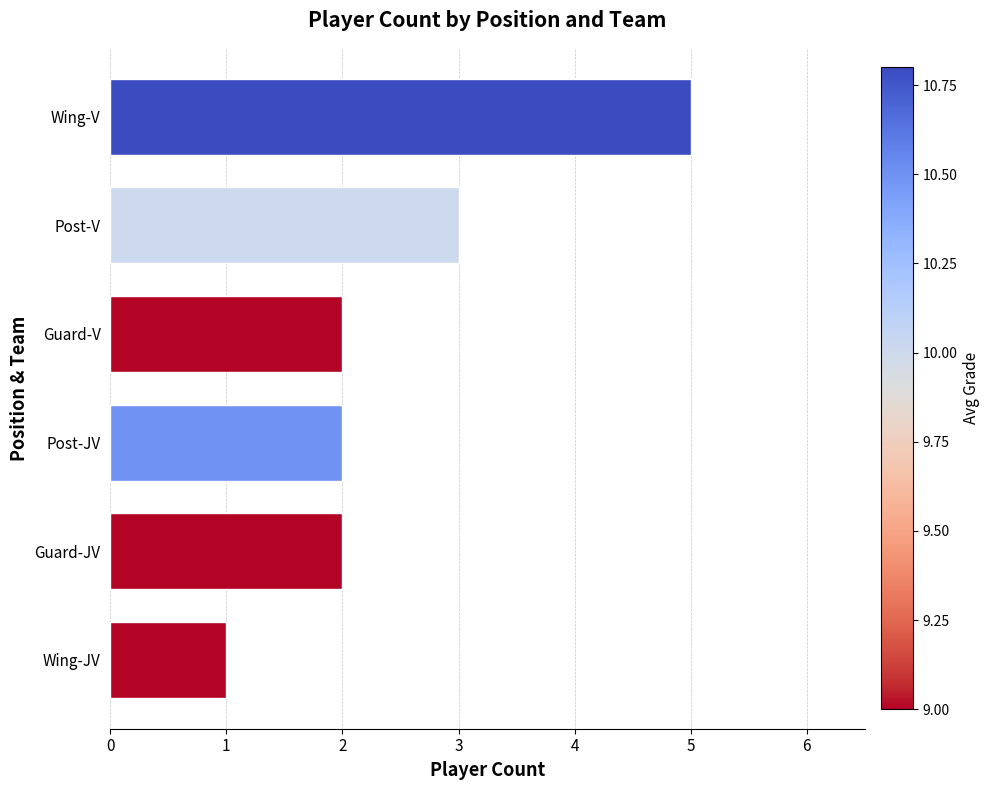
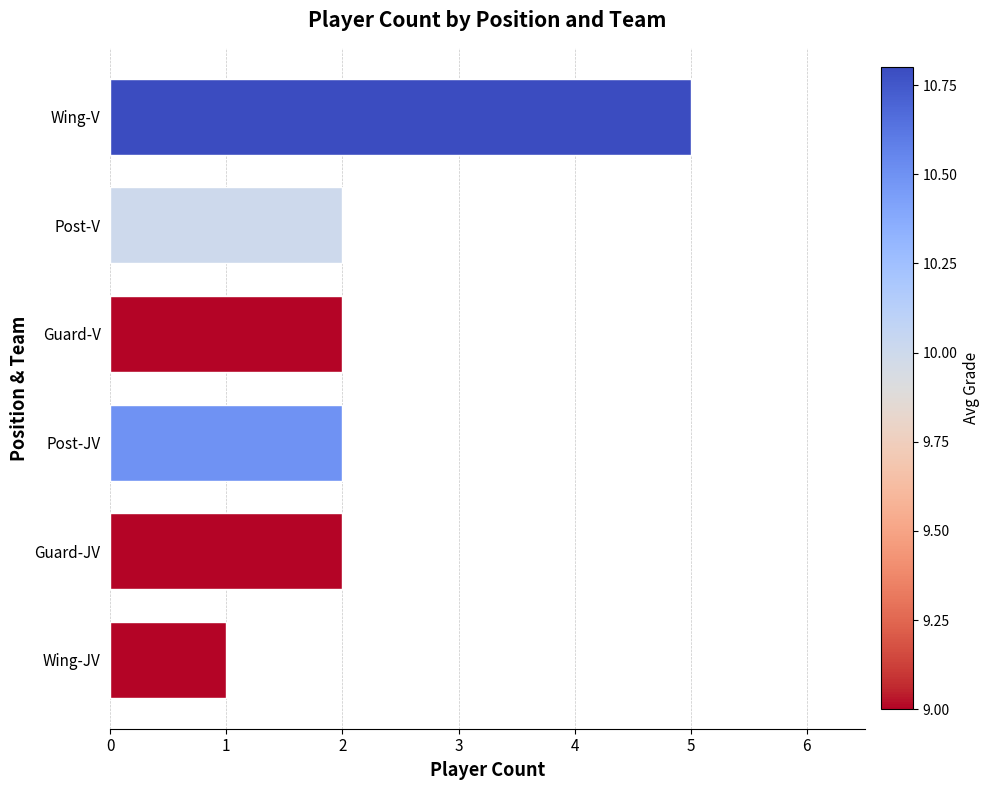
Post-V: 3 -> 2
